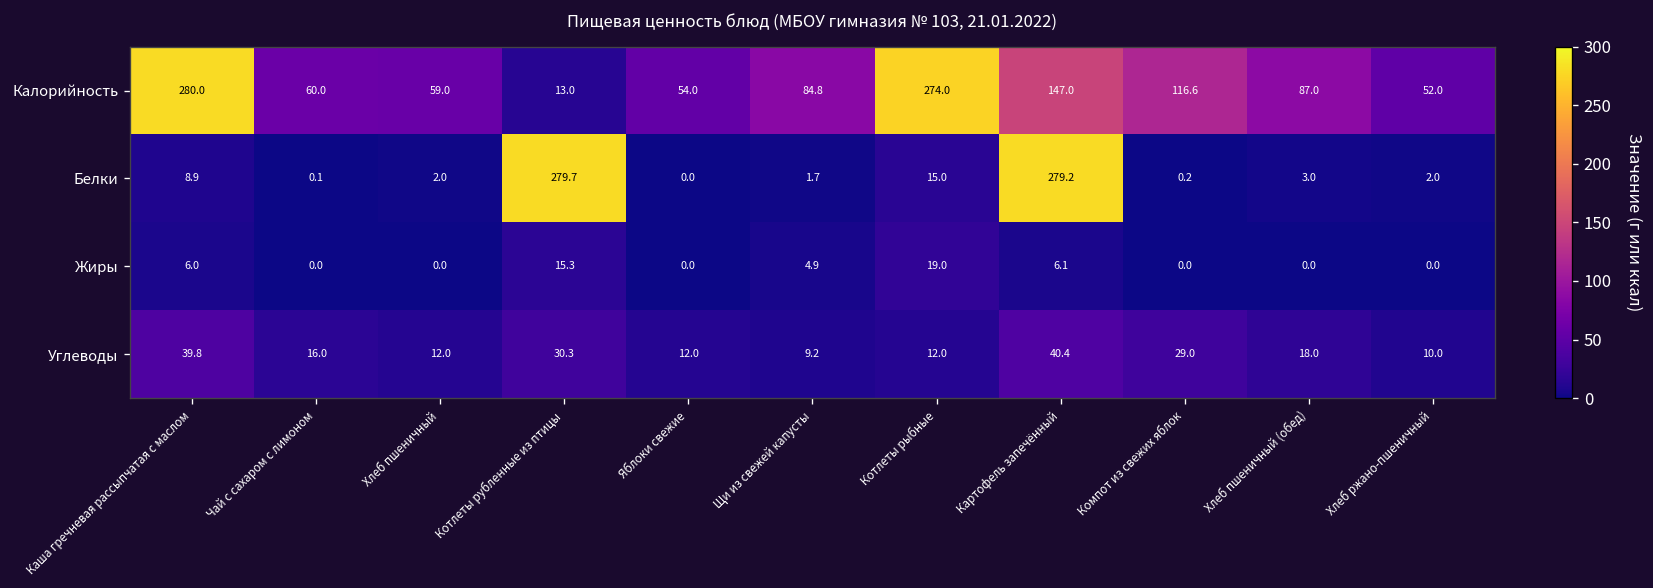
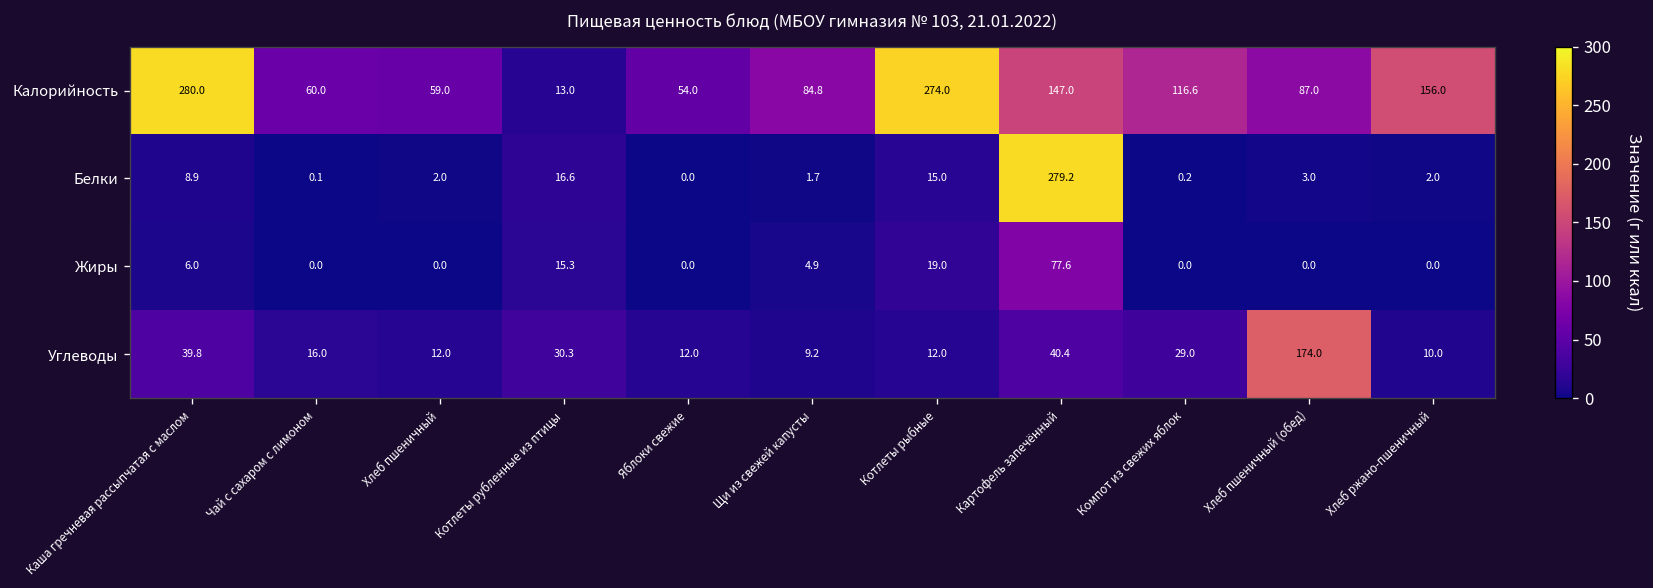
Калорийность, Хлеб ржано-пшеничный: 52.0 -> 156.0
Белки, Котлеты рубленные из птицы: 279.7 -> 16.6
Жиры, Картофель запечённый: 6.1 -> 77.6
Углеводы, Хлеб пшеничный (обед): 18.0 -> 174.0
